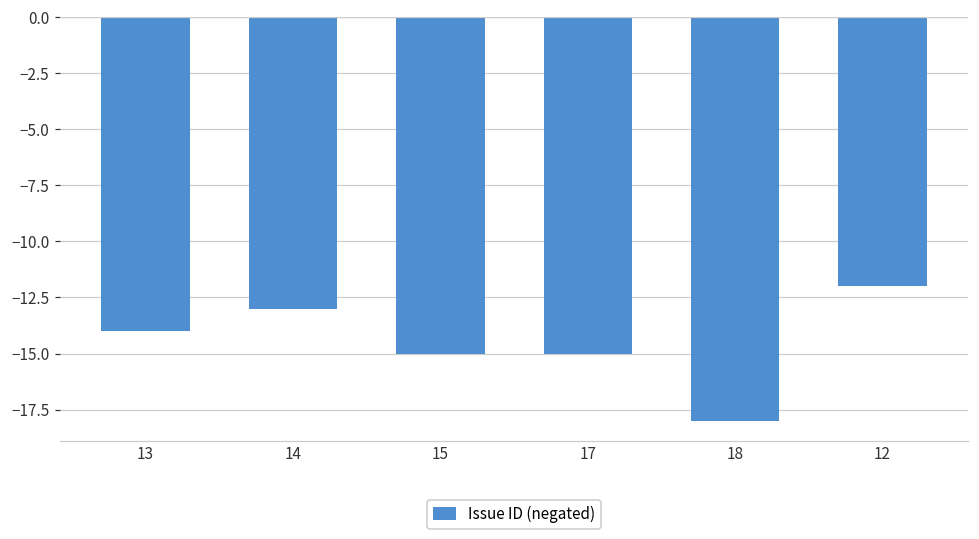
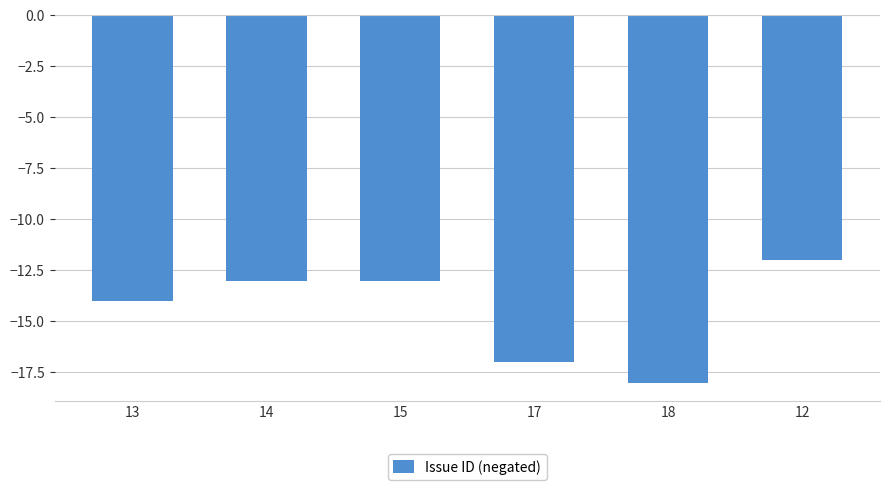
15: -15.0 -> -13.0
17: -15.0 -> -17.0
